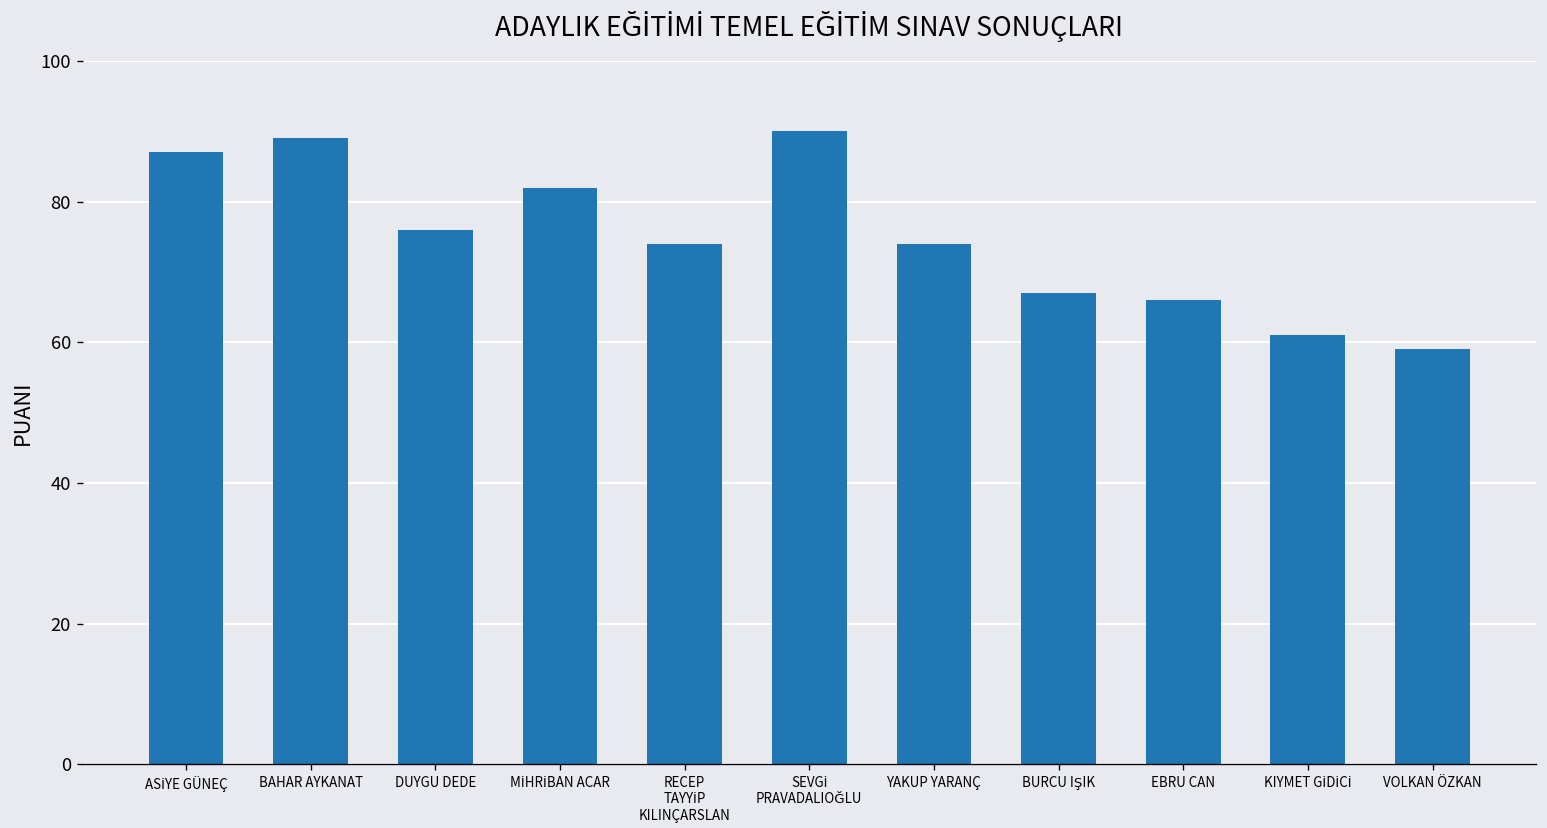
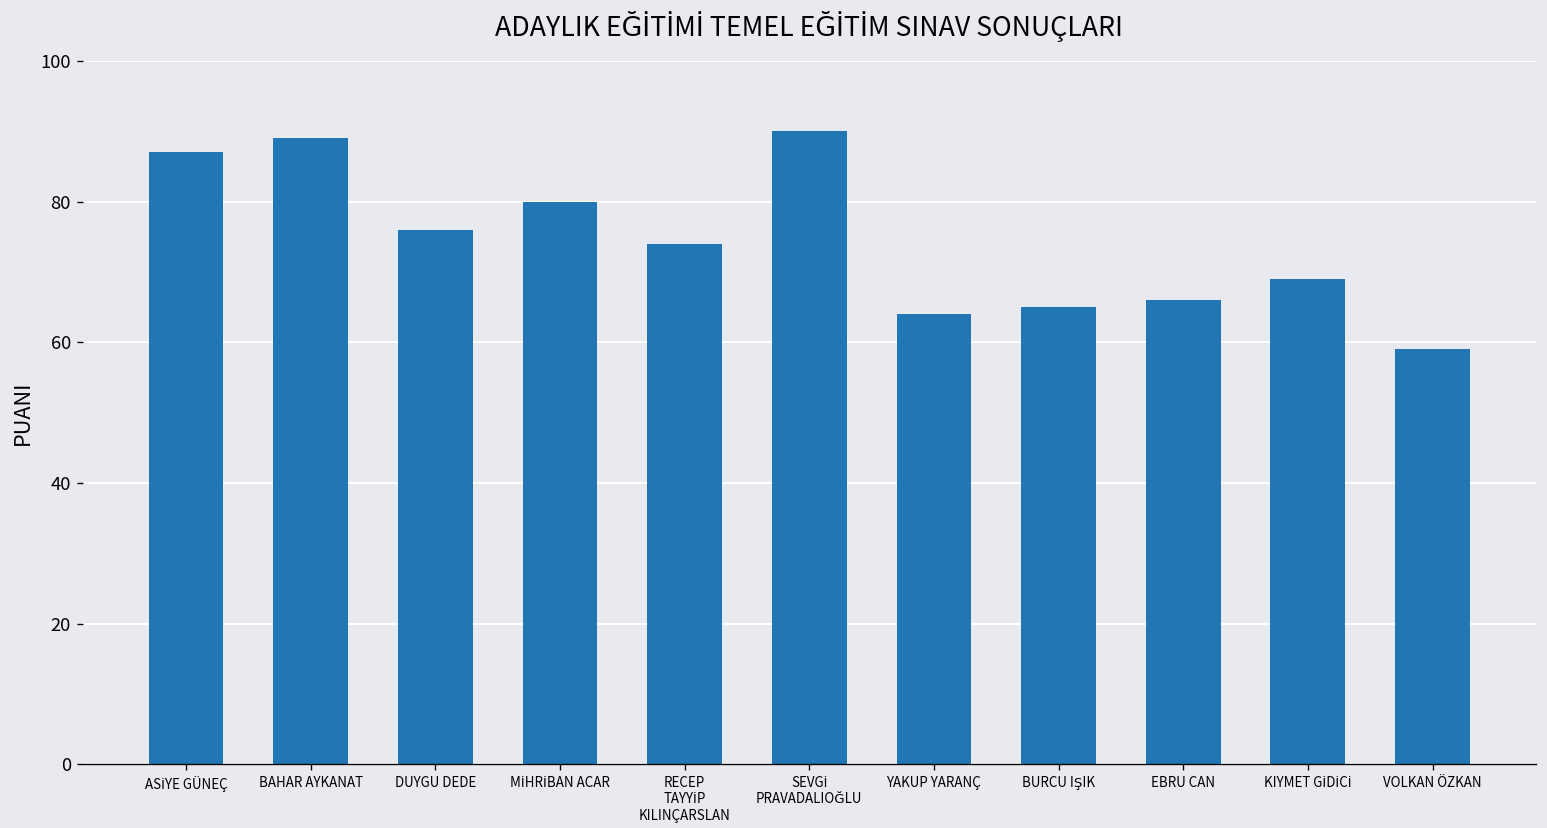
MİHRİBAN ACAR: 82 -> 80
YAKUP YARANÇ: 74 -> 64
BURCU IŞIK: 67 -> 65
KIYMET GİDİCİ: 61 -> 69
